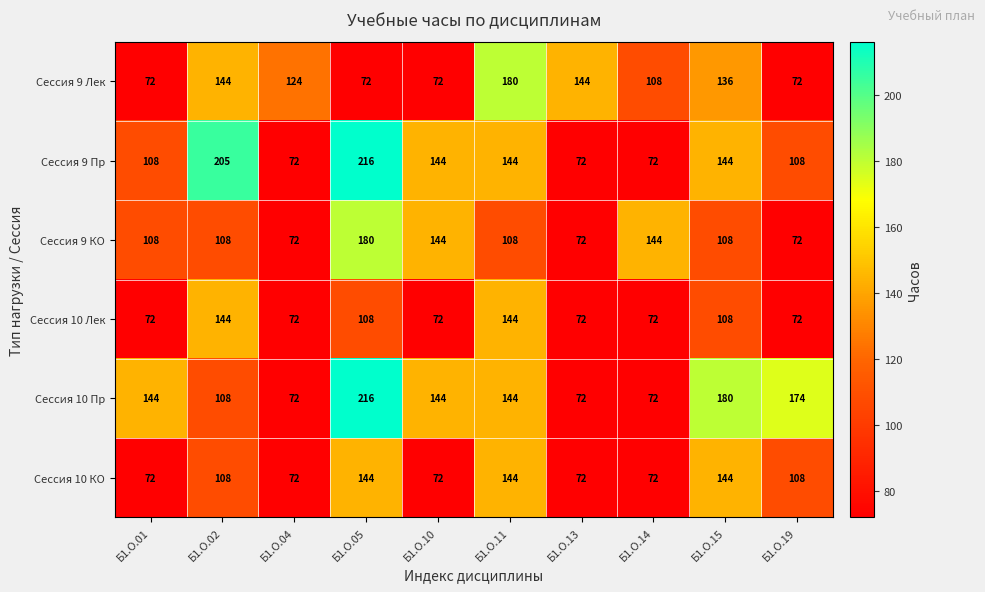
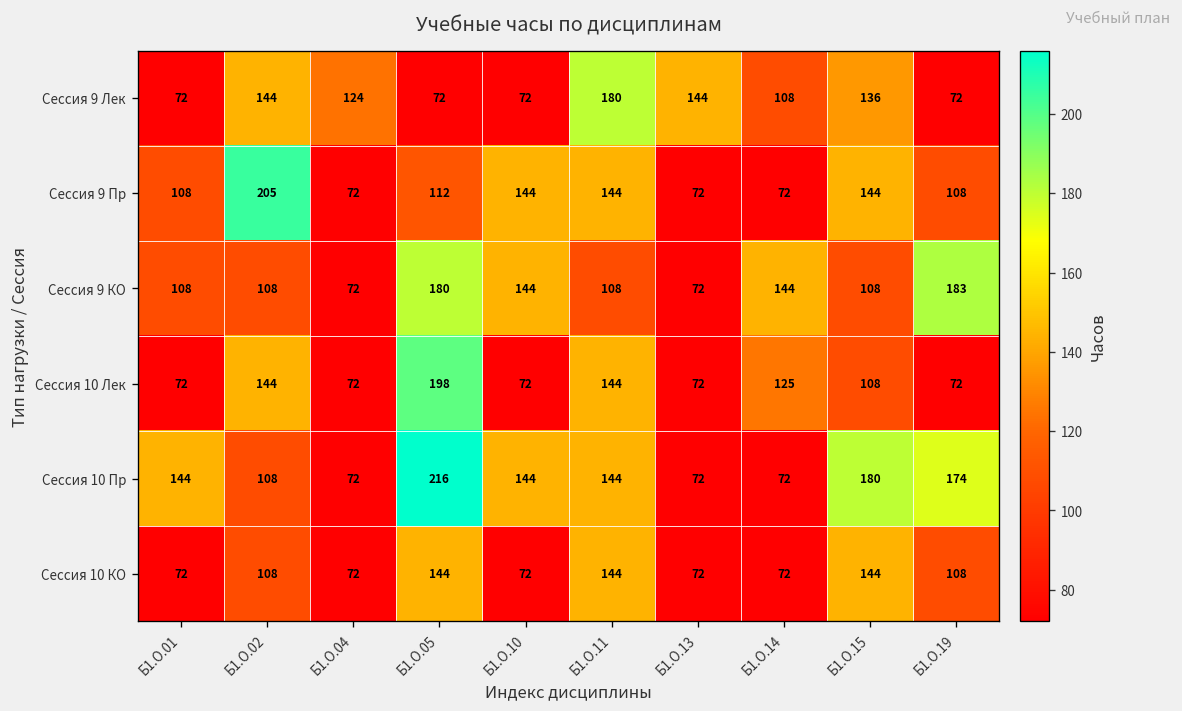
Сессия 9 Пр, Б1.О.05: 216 -> 112
Сессия 9 КО, Б1.О.19: 72 -> 183
Сессия 10 Лек, Б1.О.05: 108 -> 198
Сессия 10 Лек, Б1.О.14: 72 -> 125
